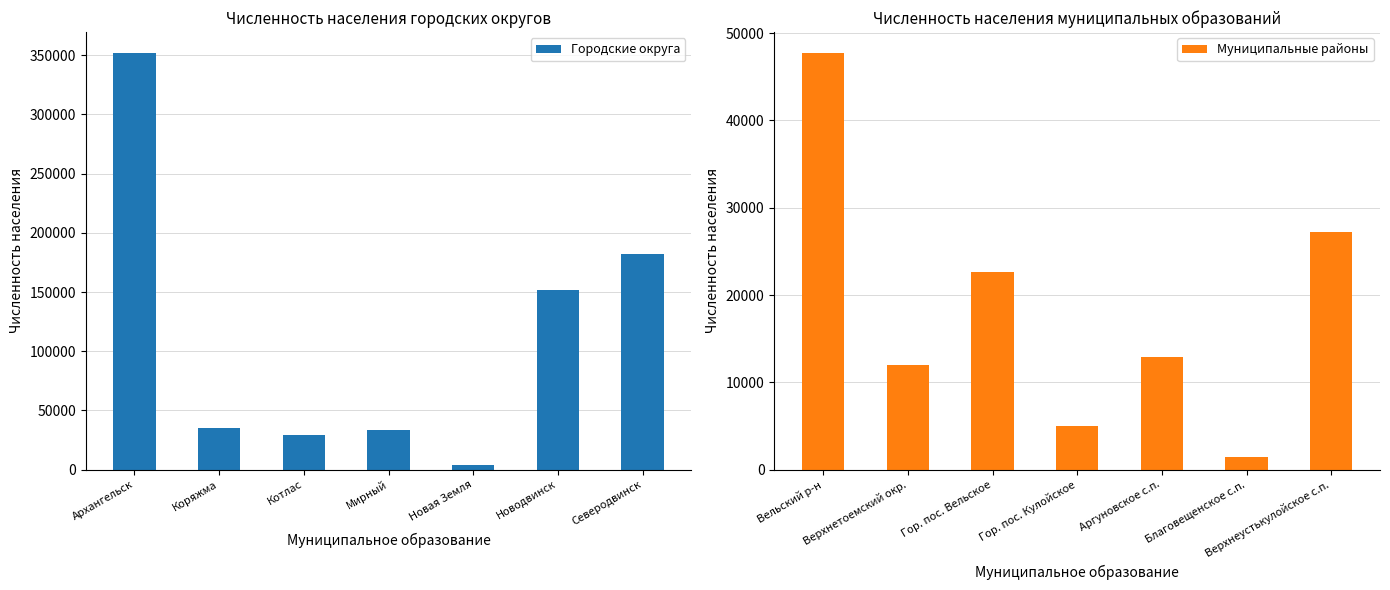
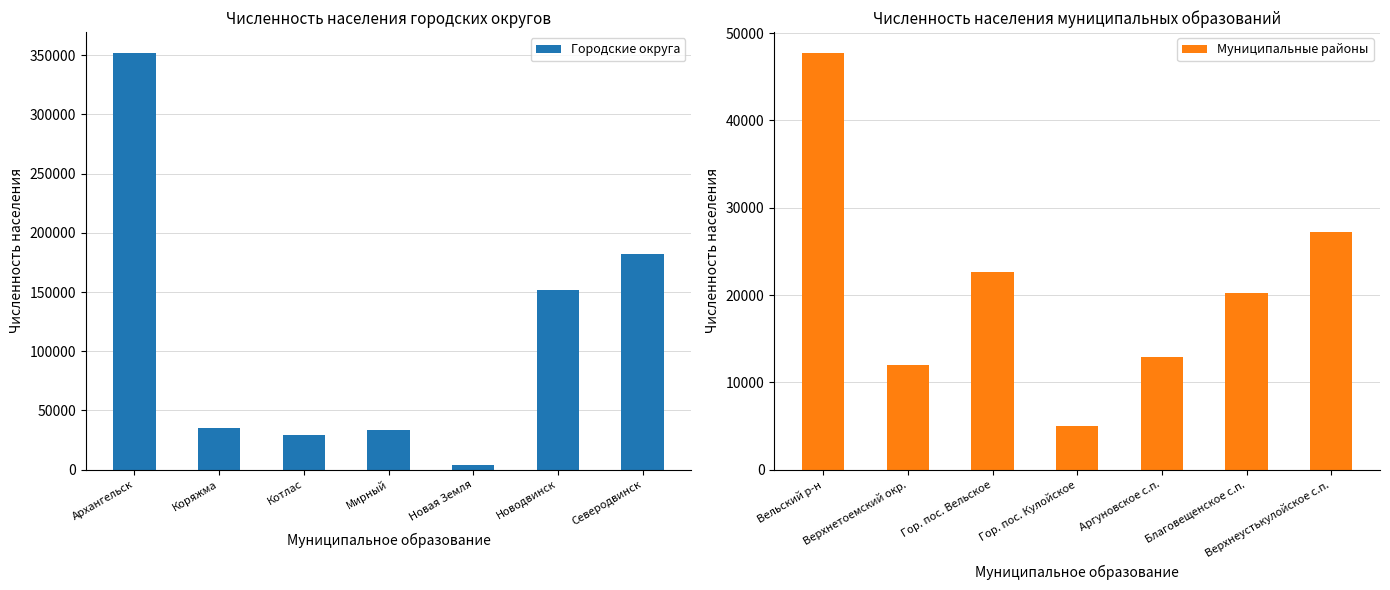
Численность населения муниципальных образований, Благовещенское с.п.: 1000 -> 20000
